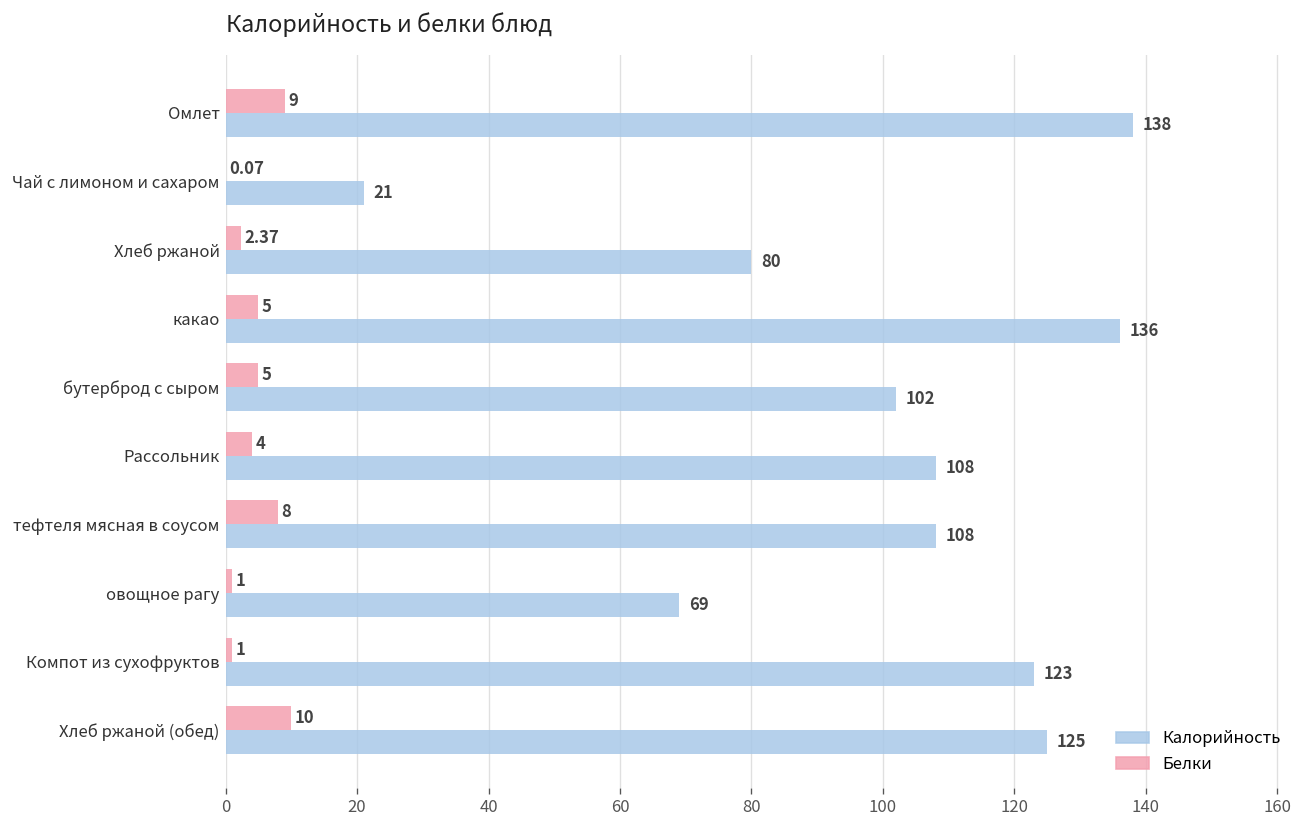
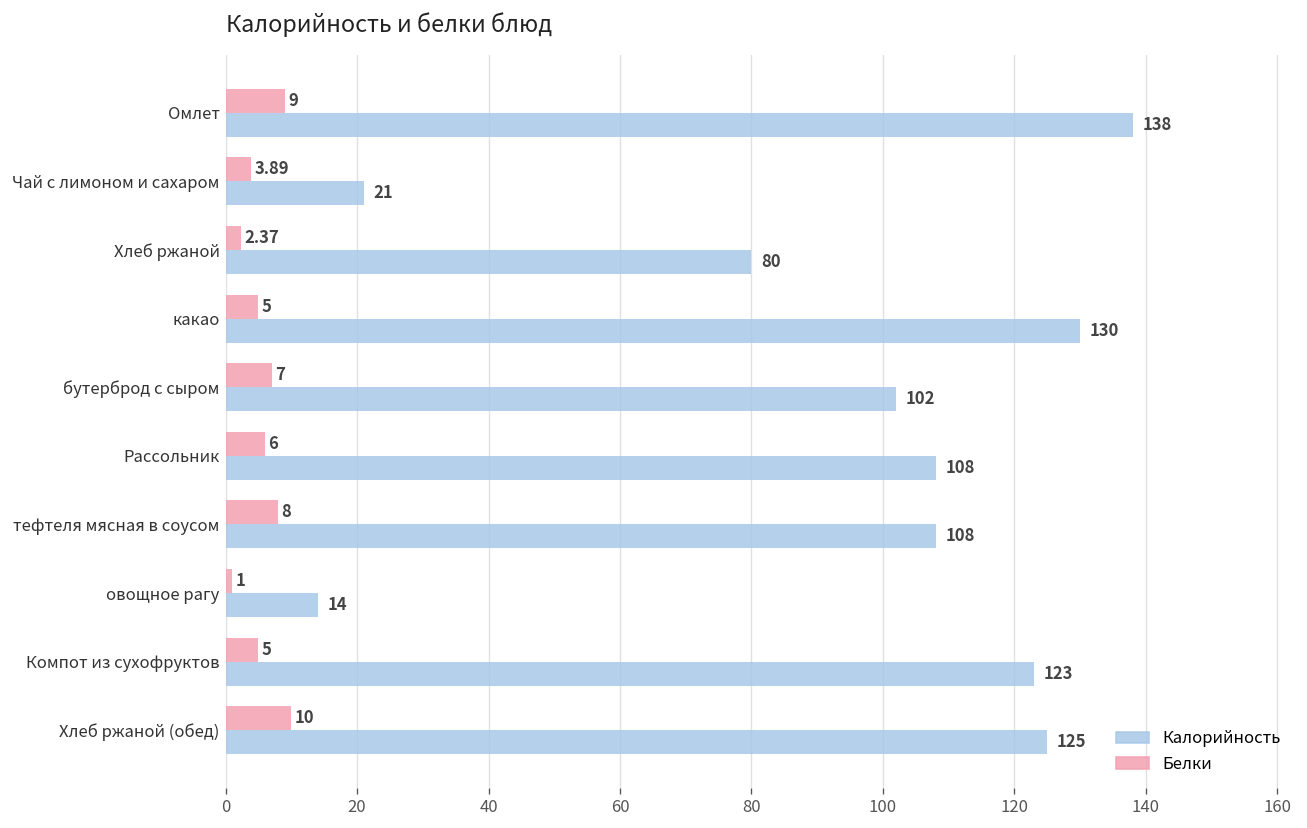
Белки, Чай с лимоном и сахаром: 0.07 -> 3.89
Калорийность, какао: 136 -> 130
Белки, бутерброд с сыром: 5 -> 7
Белки, Рассольник: 4 -> 6
Калорийность, овощное рагу: 69 -> 14
Белки, Компот из сухофруктов: 1 -> 5
